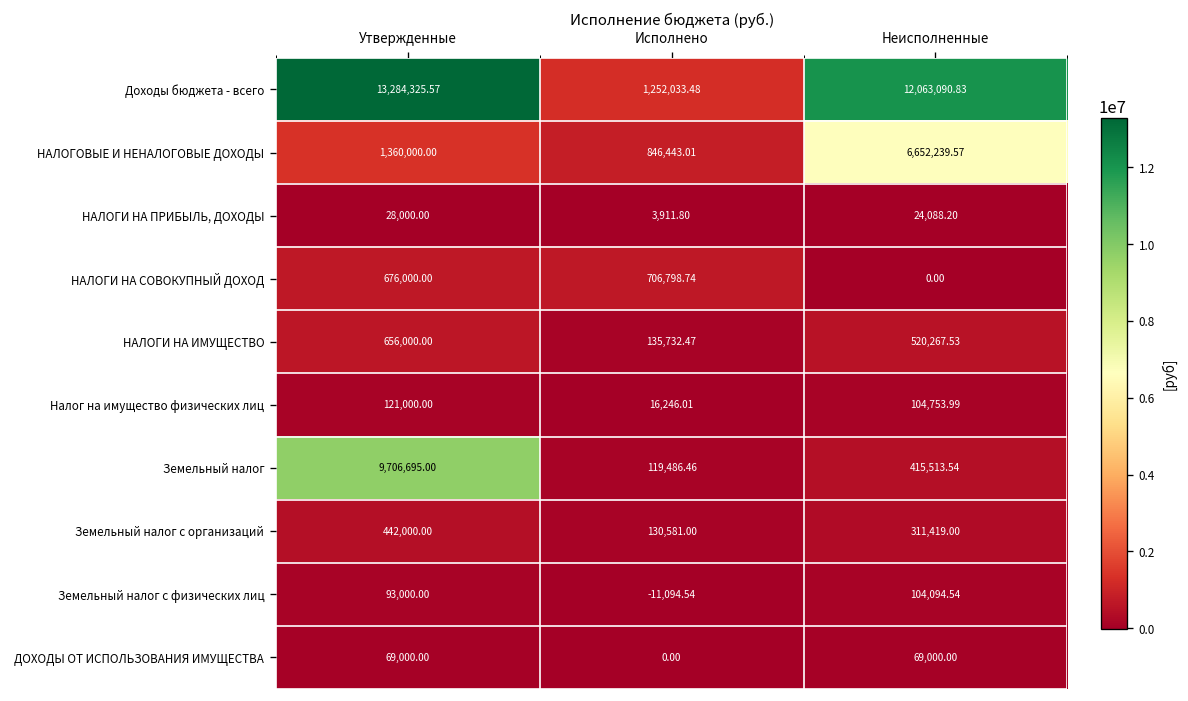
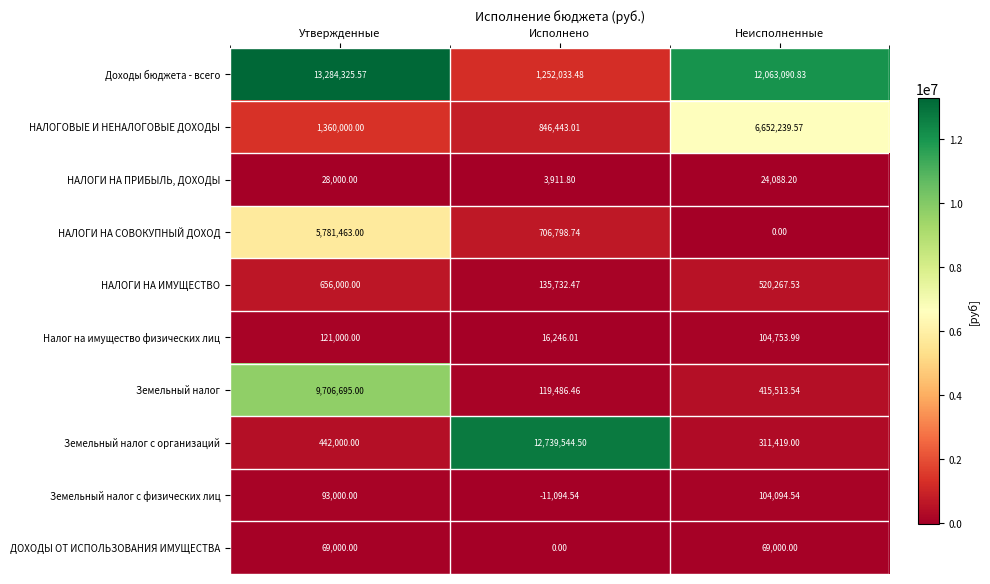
НАЛОГИ НА СОВОКУПНЫЙ ДОХОД, Утвержденные: 676,000.00 -> 5,781,463.00
Земельный налог с организаций, Исполнено: 130,581.00 -> 12,739,544.50
